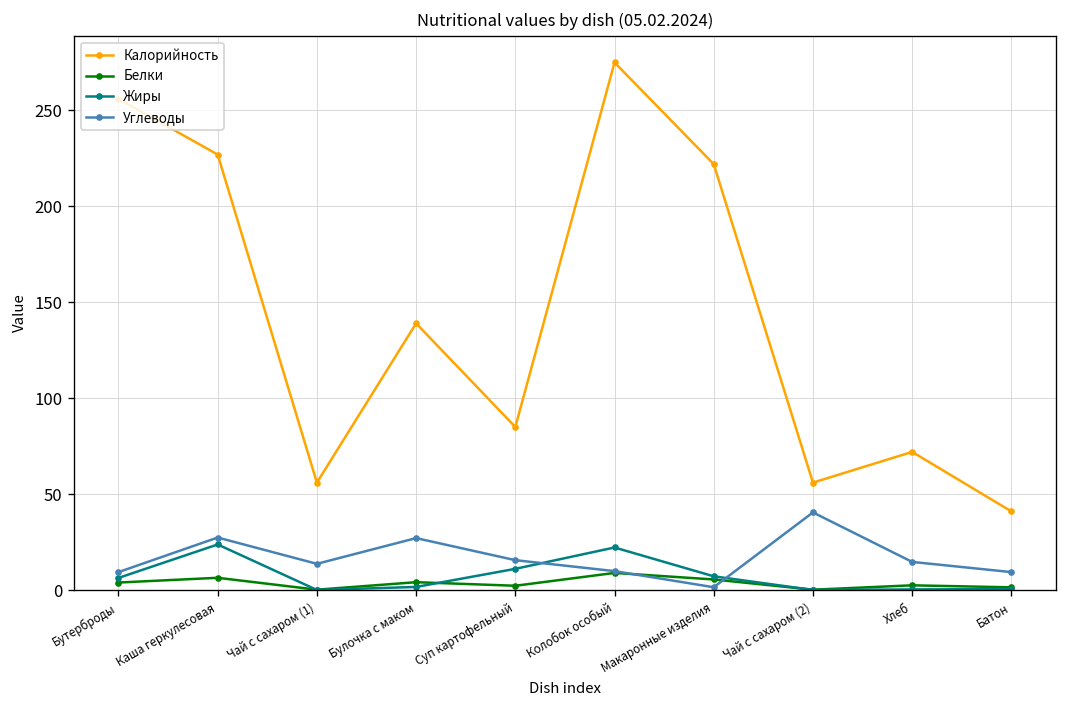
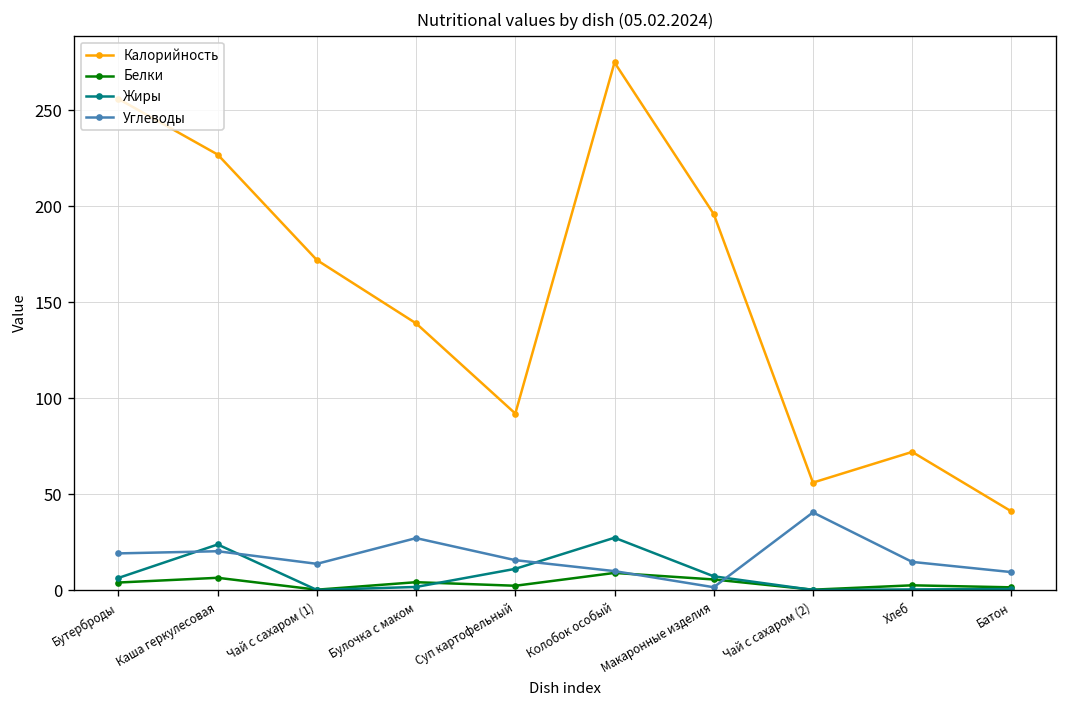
Углеводы, Бутерброды: 9 -> 19
Углеводы, Каша геркулесовая: 27 -> 20
Калорийность, Чай с сахаром (1): 56 -> 172
Калорийность, Суп картофельный: 85 -> 92
Жиры, Колобок особый: 22 -> 27
Калорийность, Макаронные изделия: 222 -> 196
